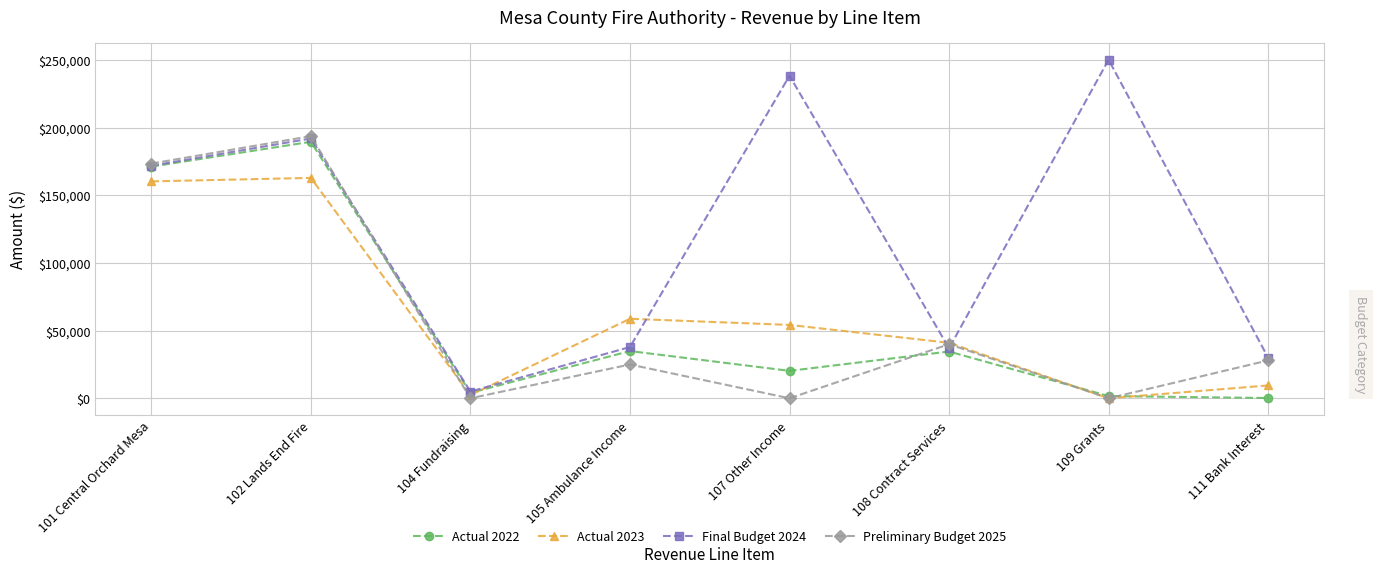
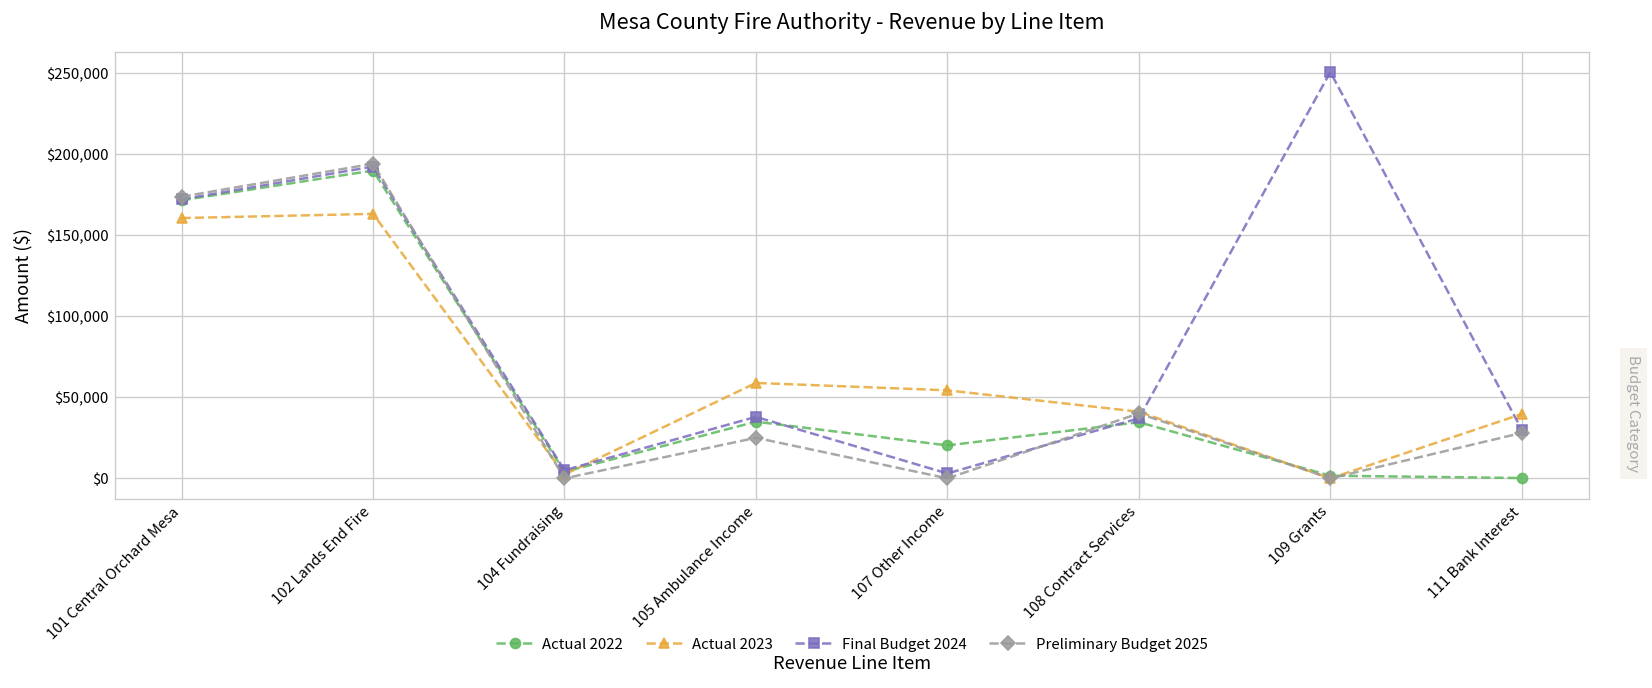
Final Budget 2024, 107 Other Income: $239,000 -> $3,000
Actual 2023, 111 Bank Interest: $9,000 -> $40,000
